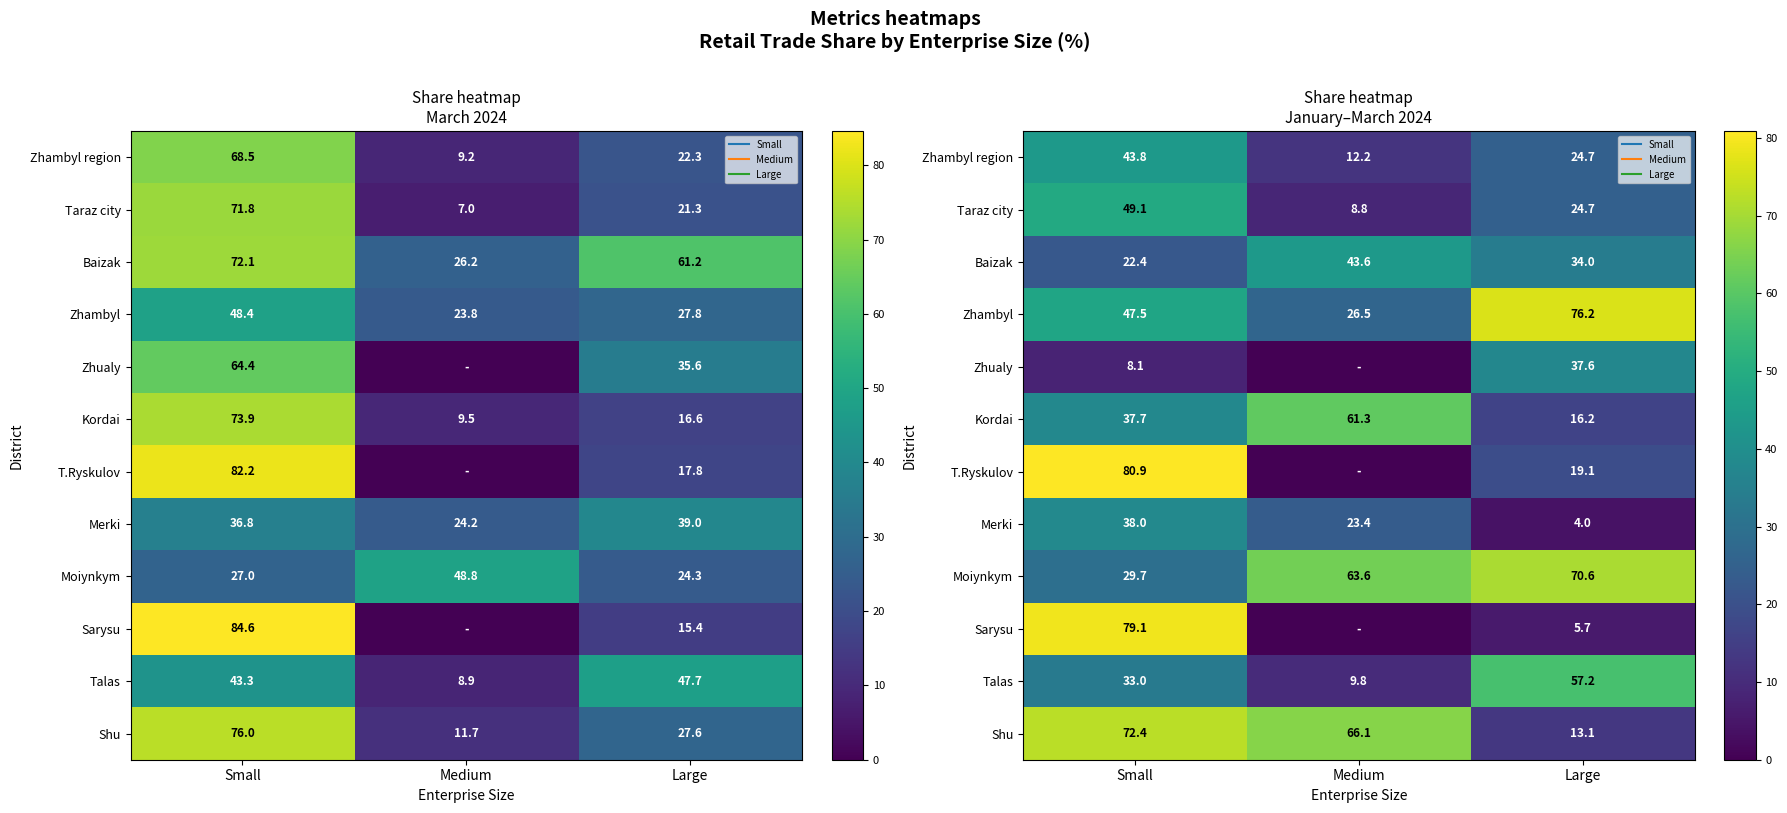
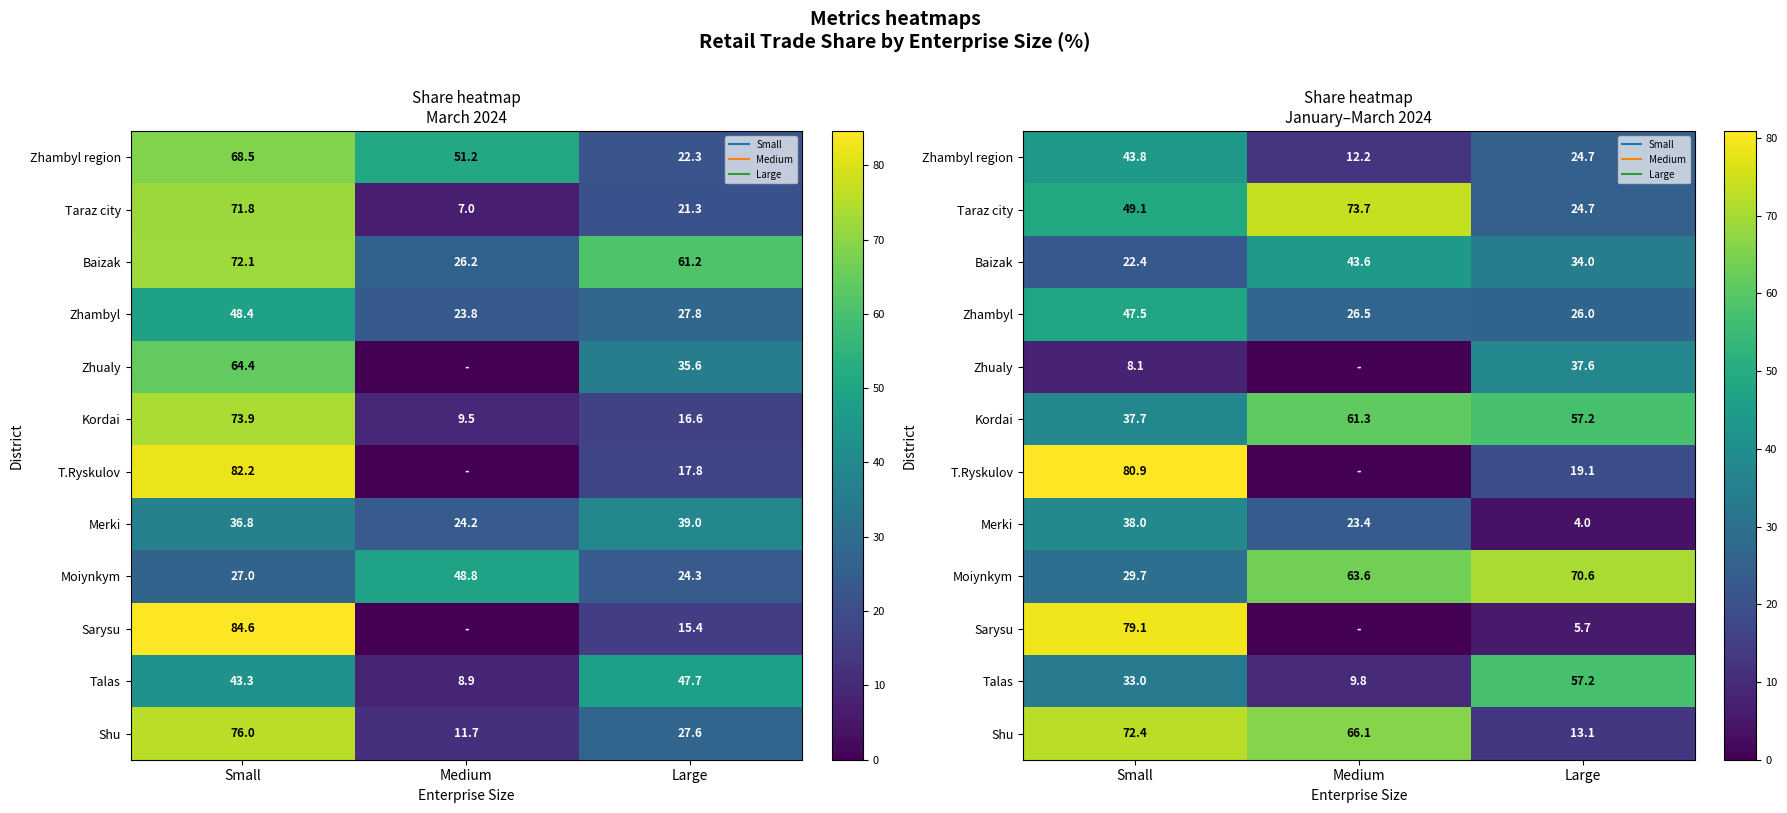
Share heatmap March 2024, Zhambyl region, Medium: 9.2 -> 51.2
Share heatmap January–March 2024, Taraz city, Medium: 8.8 -> 73.7
Share heatmap January–March 2024, Zhambyl, Large: 76.2 -> 26.0
Share heatmap January–March 2024, Kordai, Large: 16.2 -> 57.2
